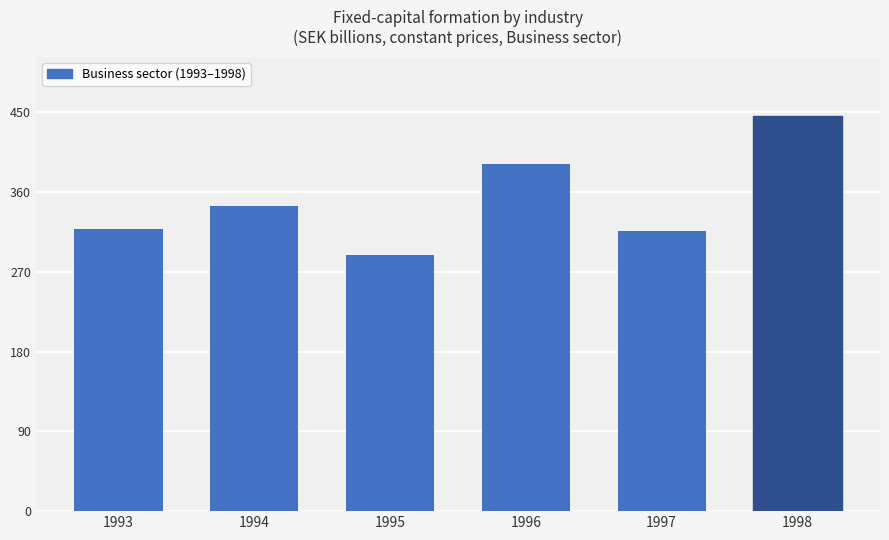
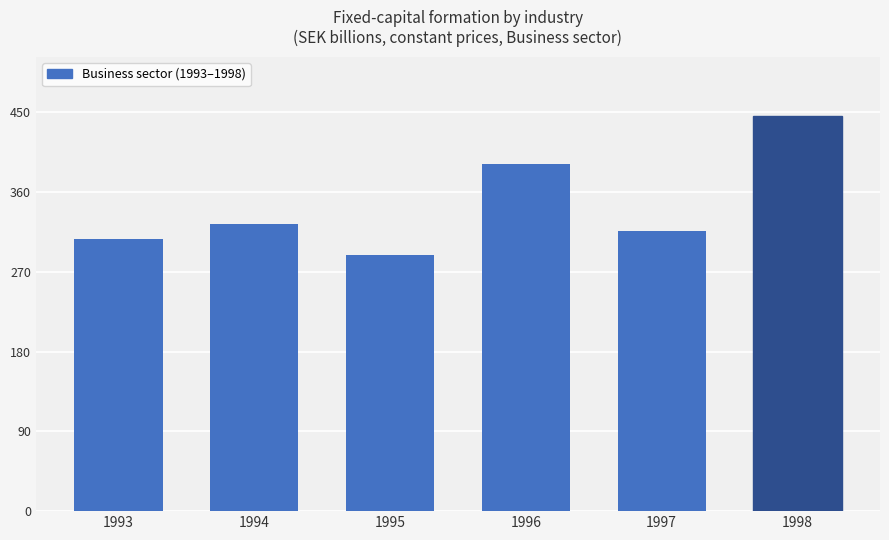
1993: 320 -> 310
1994: 340 -> 320
